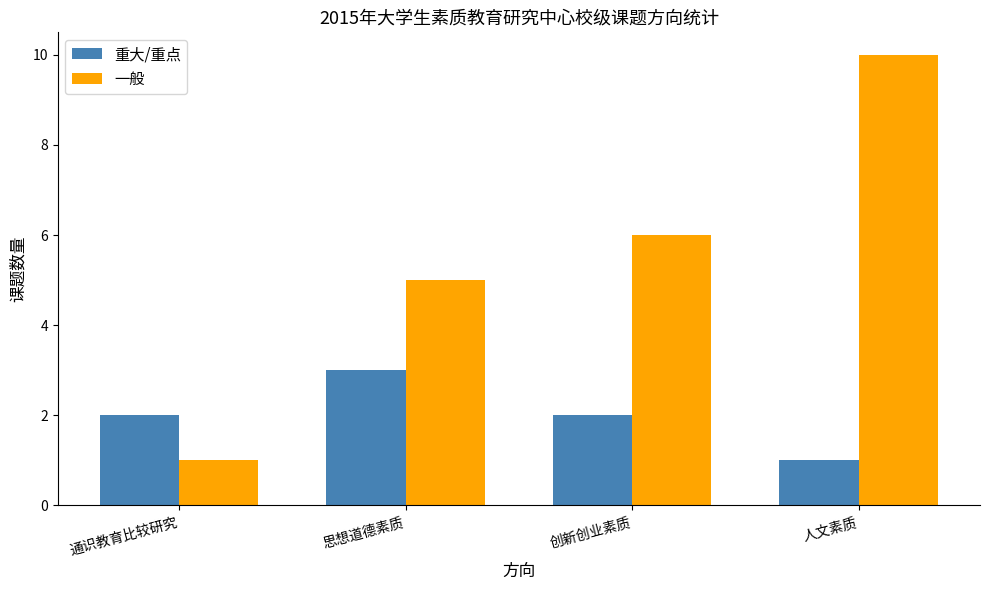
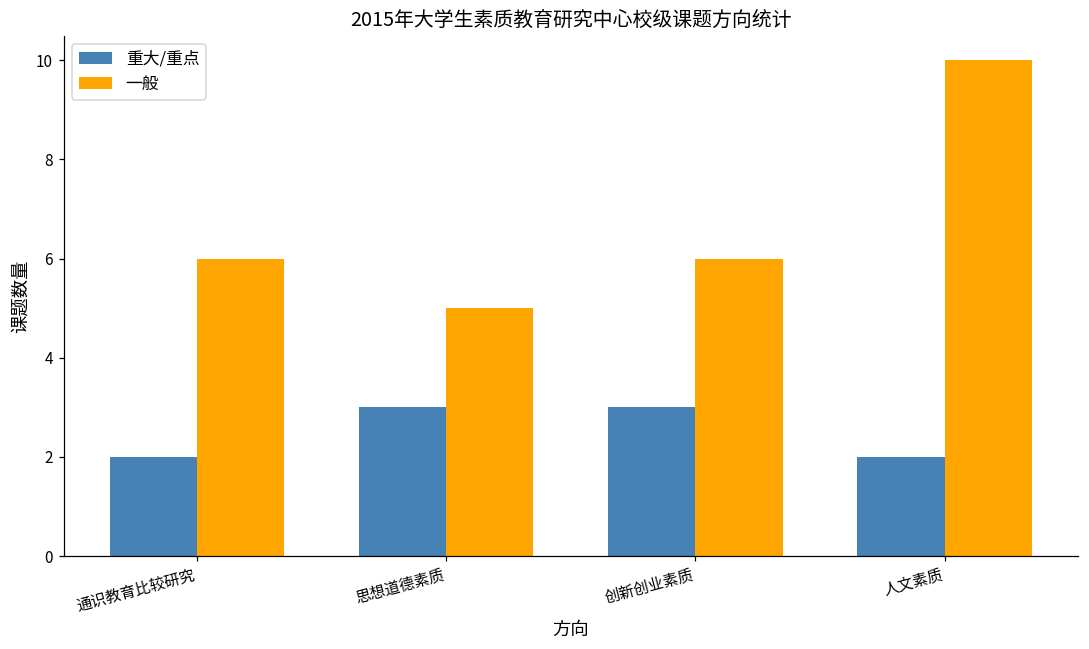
一般, 通识教育比较研究: 1 -> 6
重大/重点, 创新创业素质: 2 -> 3
重大/重点, 人文素质: 1 -> 2
